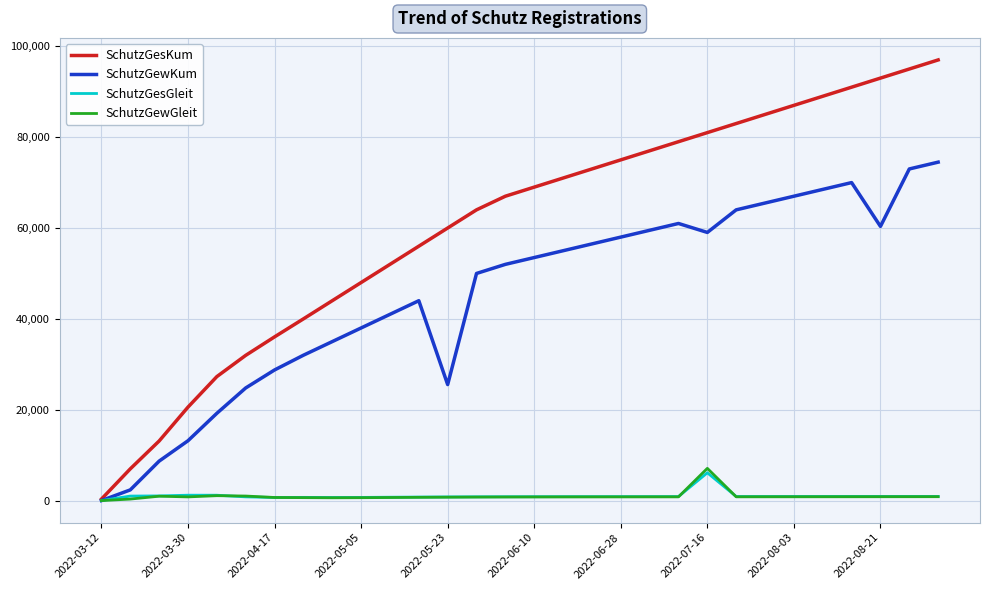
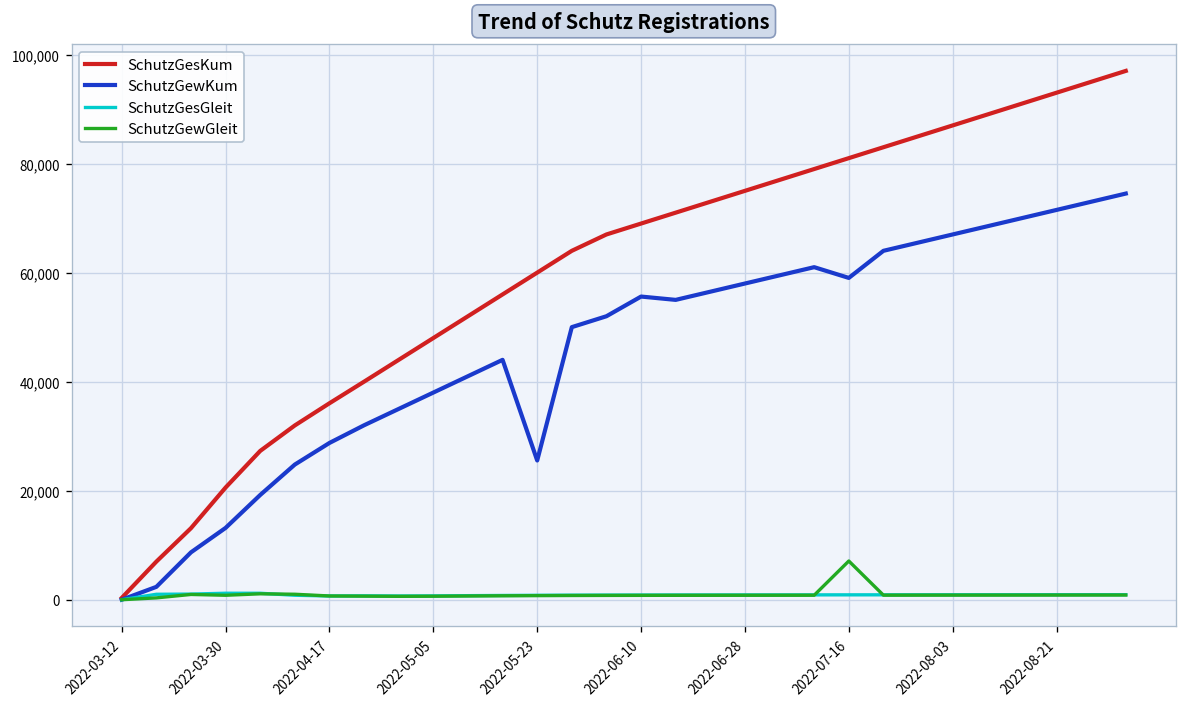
SchutzGewKum, 2022-06-10: 54,000 -> 56,000
SchutzGesGleit, 2022-07-16: 6,000 -> 1,000
SchutzGewKum, 2022-08-21: 60,000 -> 72,000
